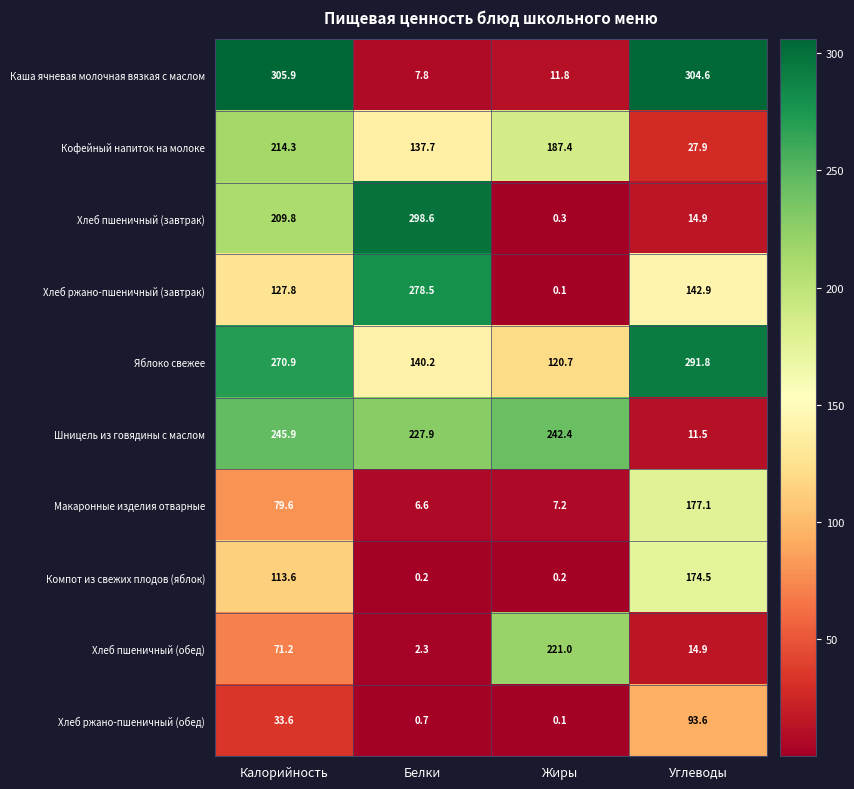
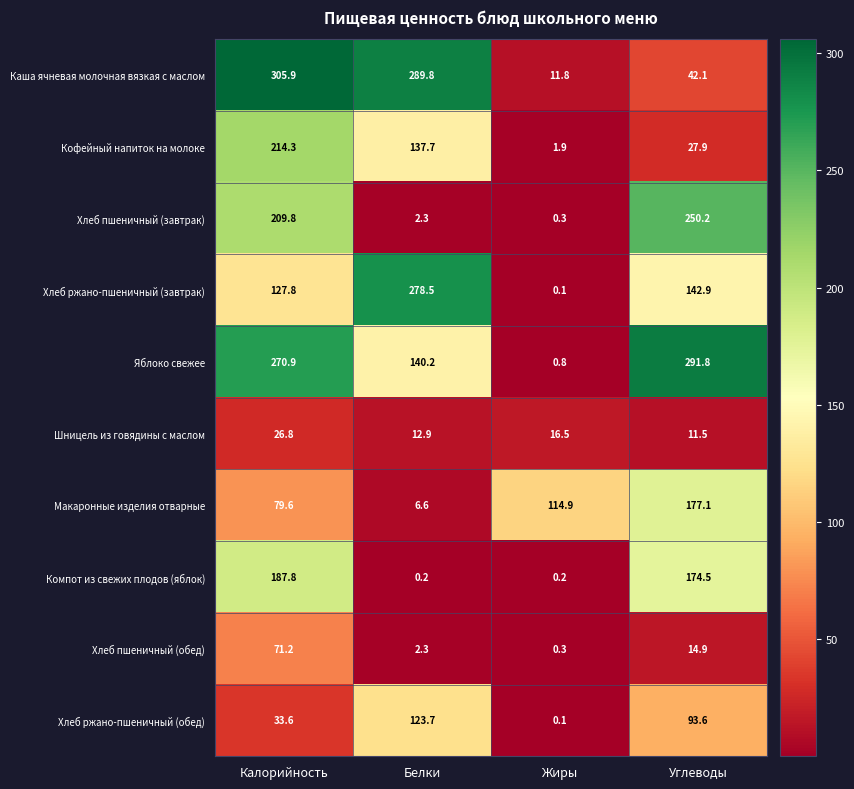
Каша ячневая молочная вязкая с маслом, Белки: 7.8 -> 289.8
Каша ячневая молочная вязкая с маслом, Углеводы: 304.6 -> 42.1
Кофейный напиток на молоке, Жиры: 187.4 -> 1.9
Хлеб пшеничный (завтрак), Белки: 298.6 -> 2.3
Хлеб пшеничный (завтрак), Углеводы: 14.9 -> 250.2
Яблоко свежее, Жиры: 120.7 -> 0.8
Шницель из говядины с маслом, Калорийность: 245.9 -> 26.8
Шницель из говядины с маслом, Белки: 227.9 -> 12.9
Шницель из говядины с маслом, Жиры: 242.4 -> 16.5
Макаронные изделия отварные, Жиры: 7.2 -> 114.9
Компот из свежих плодов (яблок), Калорийность: 113.6 -> 187.8
Хлеб пшеничный (обед), Жиры: 221.0 -> 0.3
Хлеб ржано-пшеничный (обед), Белки: 0.7 -> 123.7
